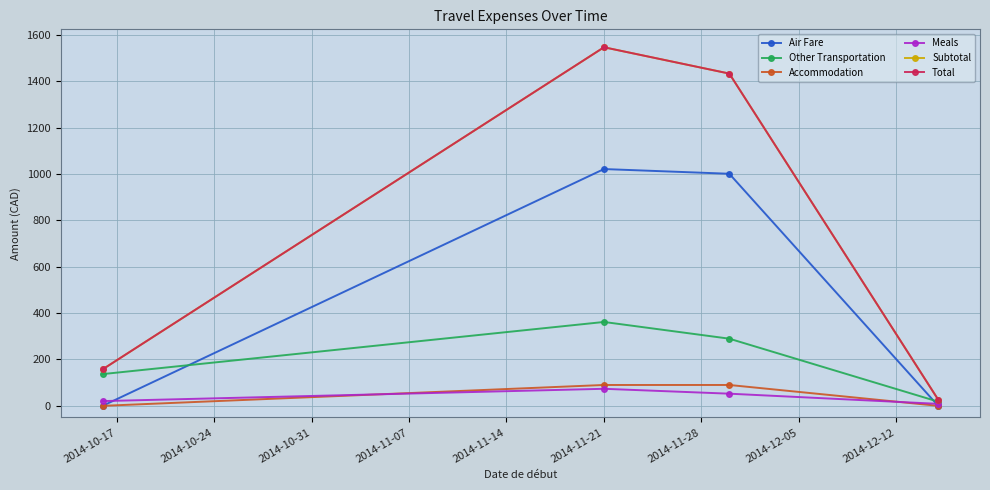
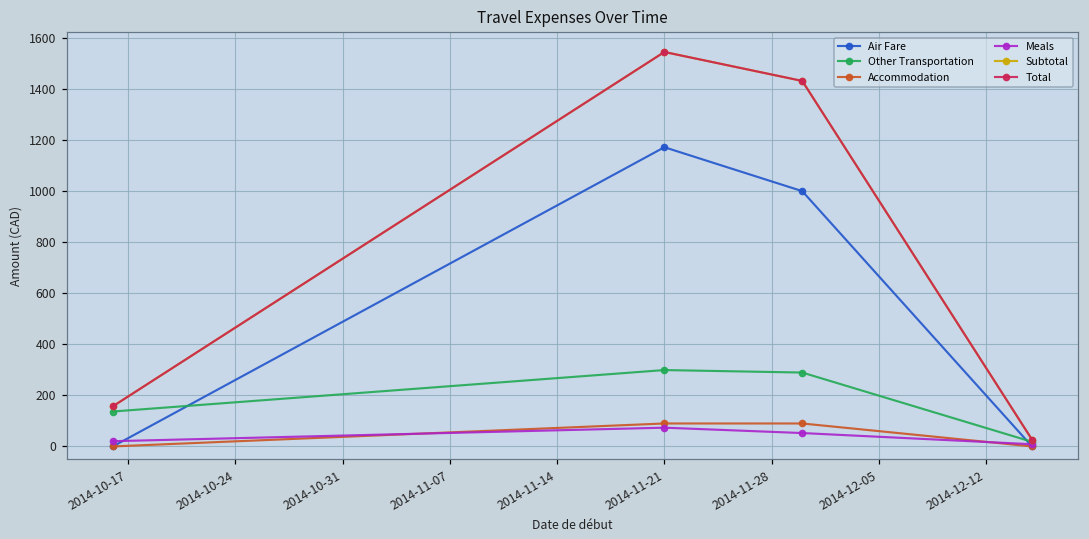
Air Fare, 2014-11-21: 1020 -> 1170
Other Transportation, 2014-11-21: 360 -> 300
